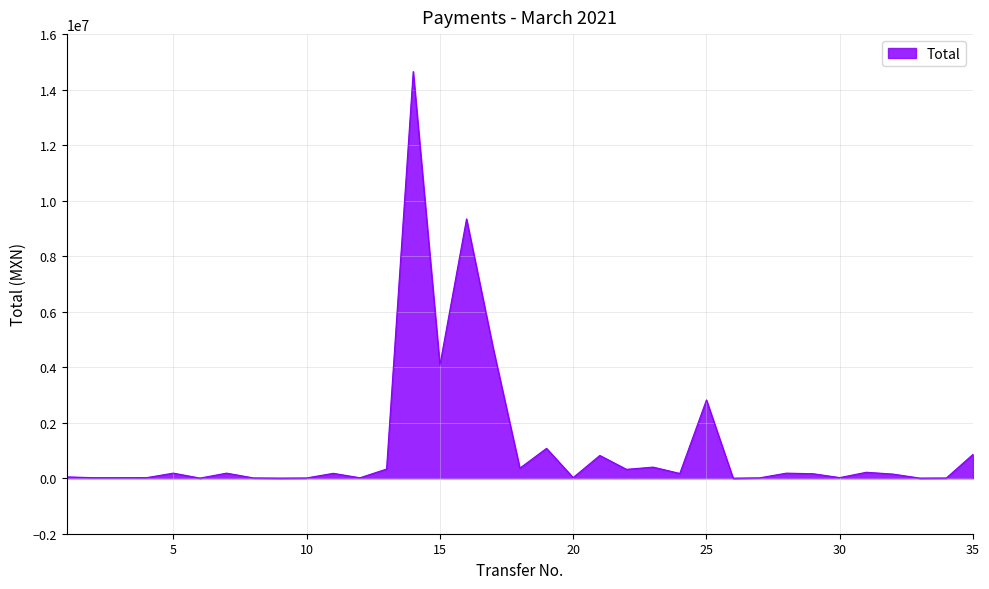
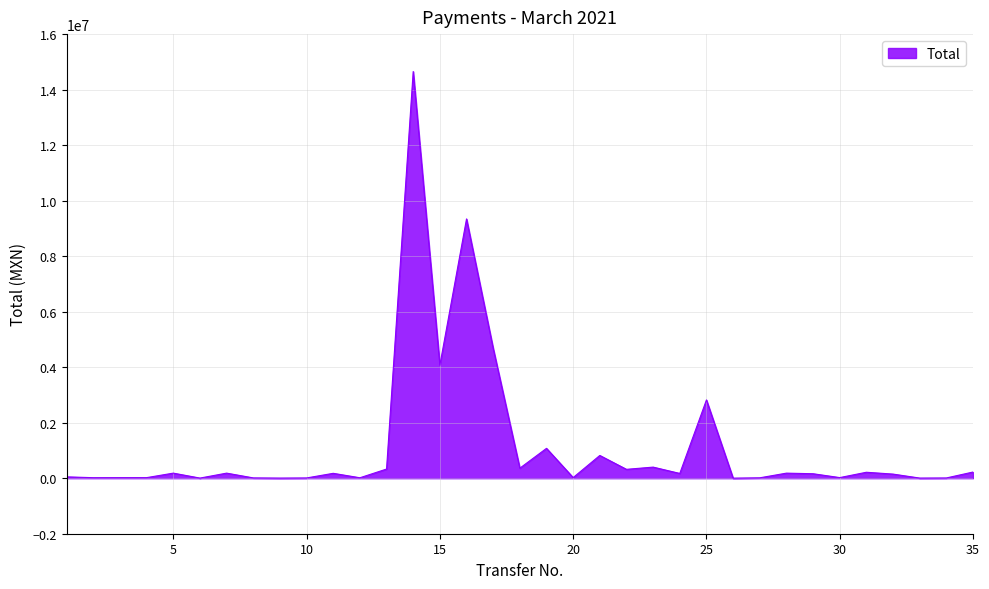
35: 900000 -> 200000
